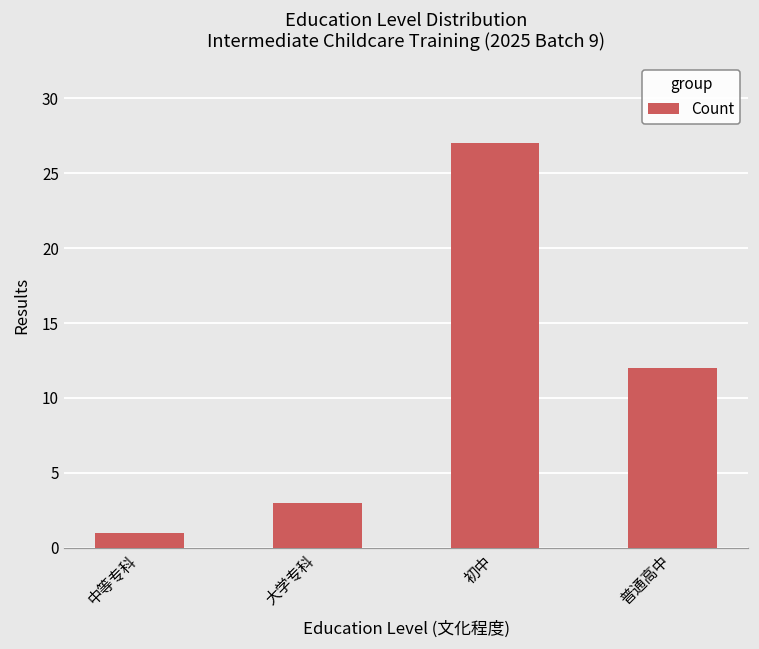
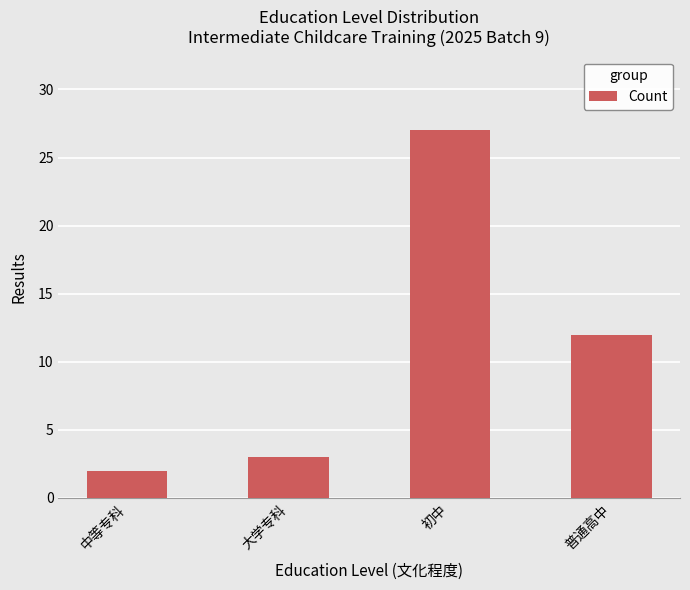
中等专科: 1 -> 2
